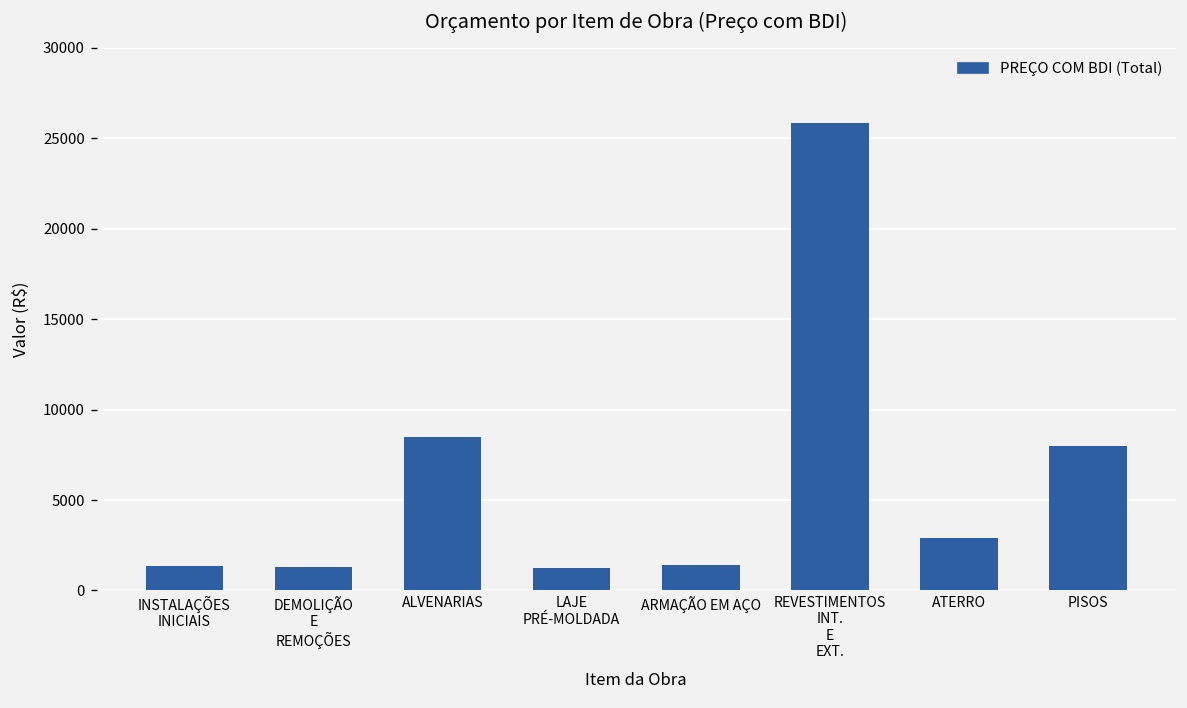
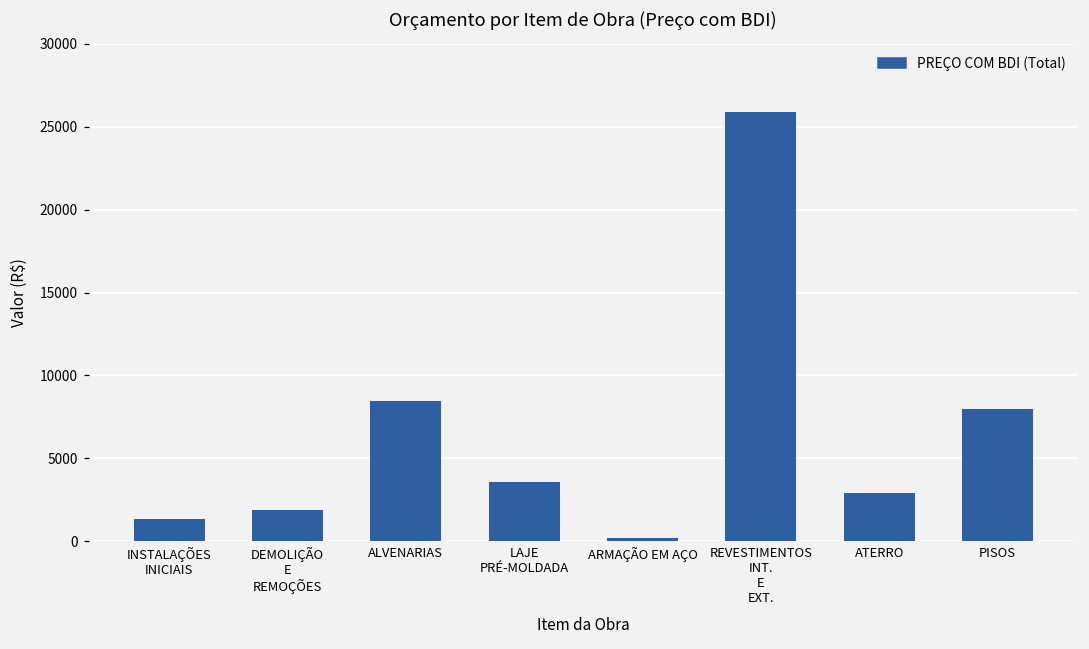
DEMOLIÇÃO E REMOÇÕES: 1300 -> 1900
LAJE PRÉ-MOLDADA: 1200 -> 3600
ARMAÇÃO EM AÇO: 1400 -> 200
